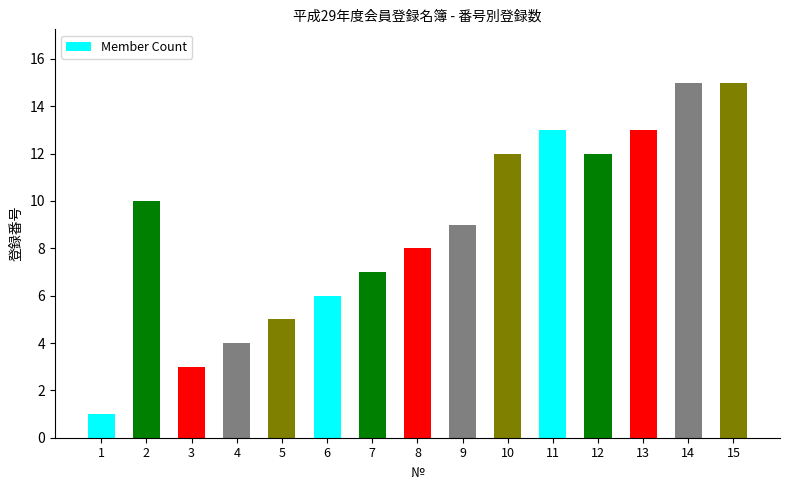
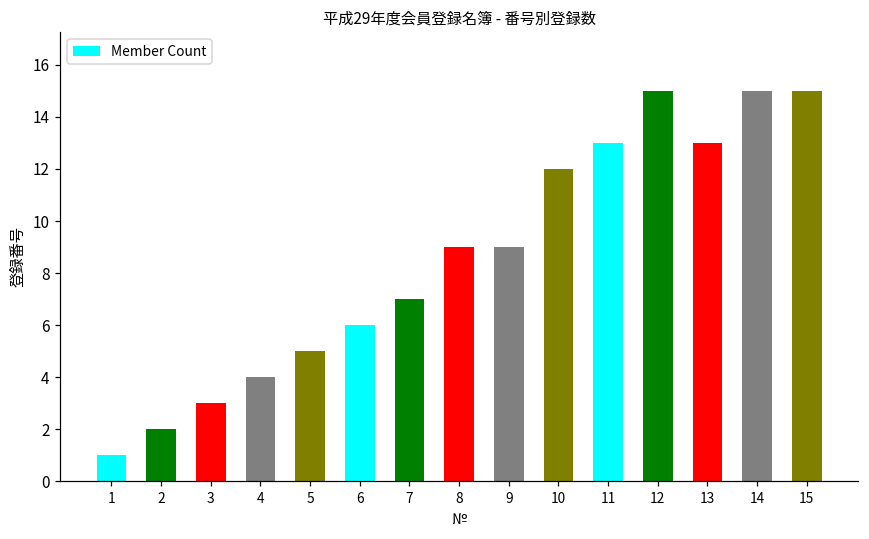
2: 10 -> 2
8: 8 -> 9
12: 12 -> 15
